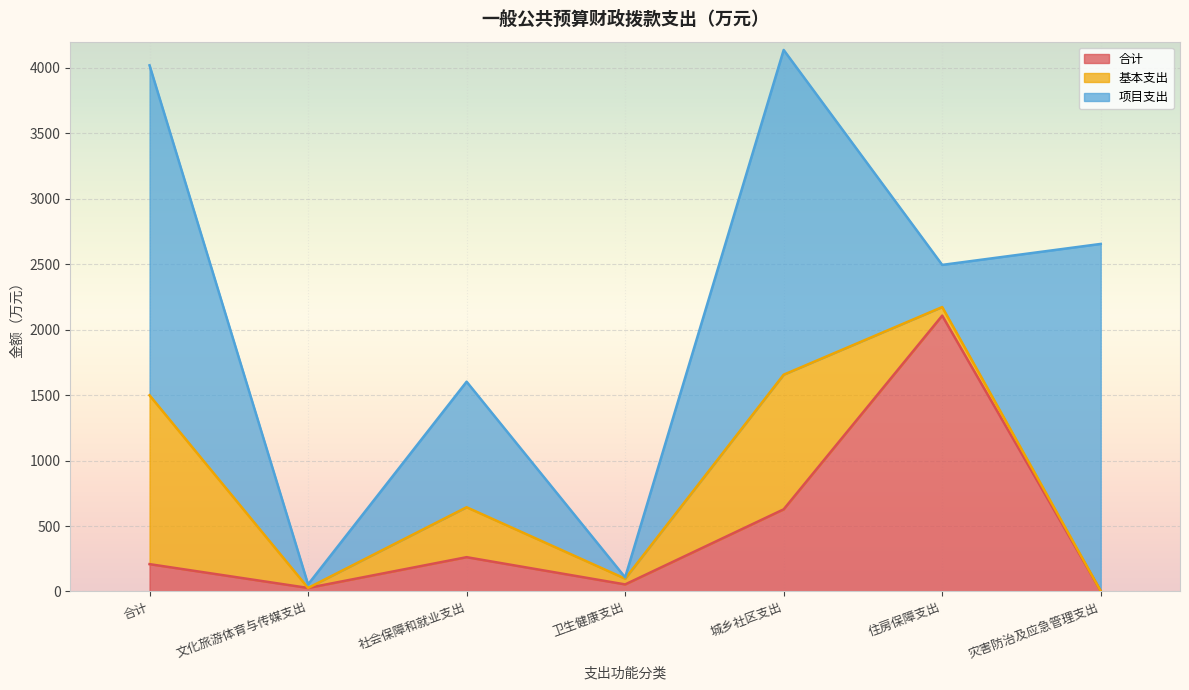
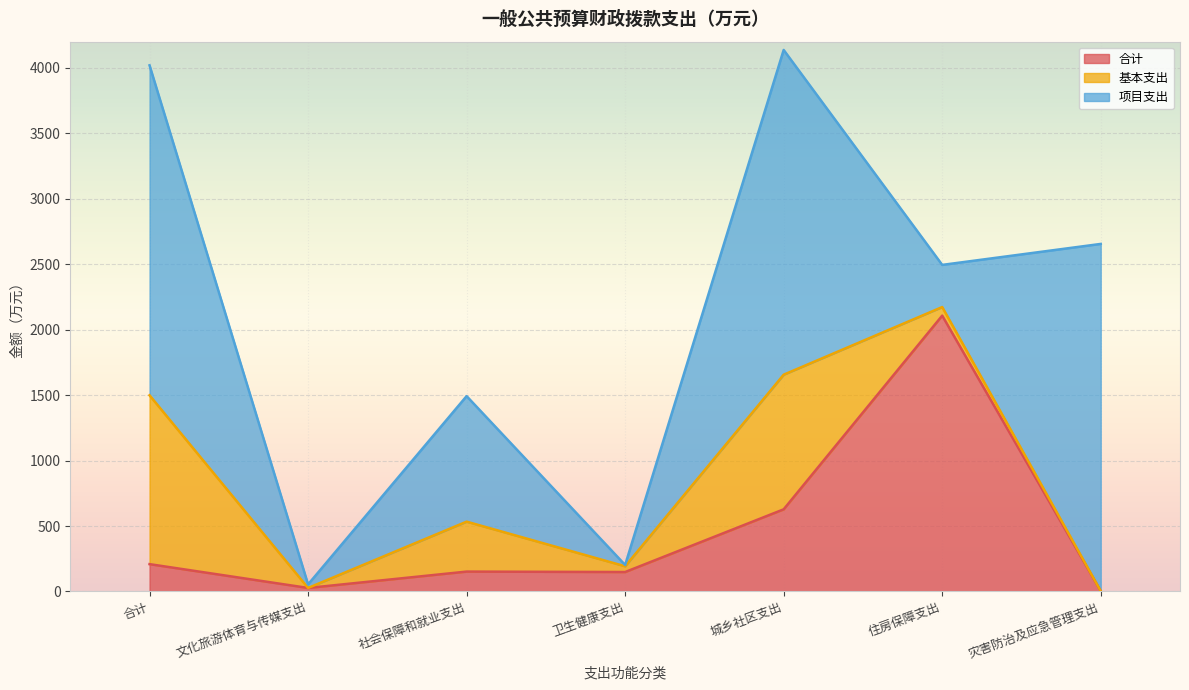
合计, 社会保障和就业支出: 260 -> 150
合计, 卫生健康支出: 50 -> 150
